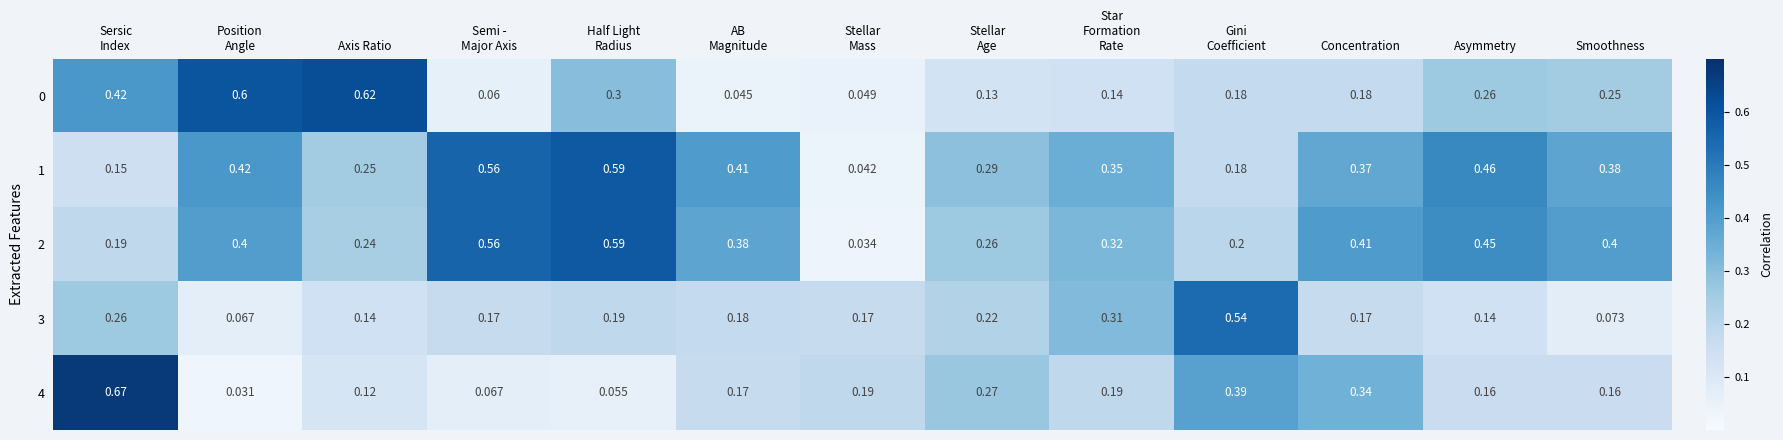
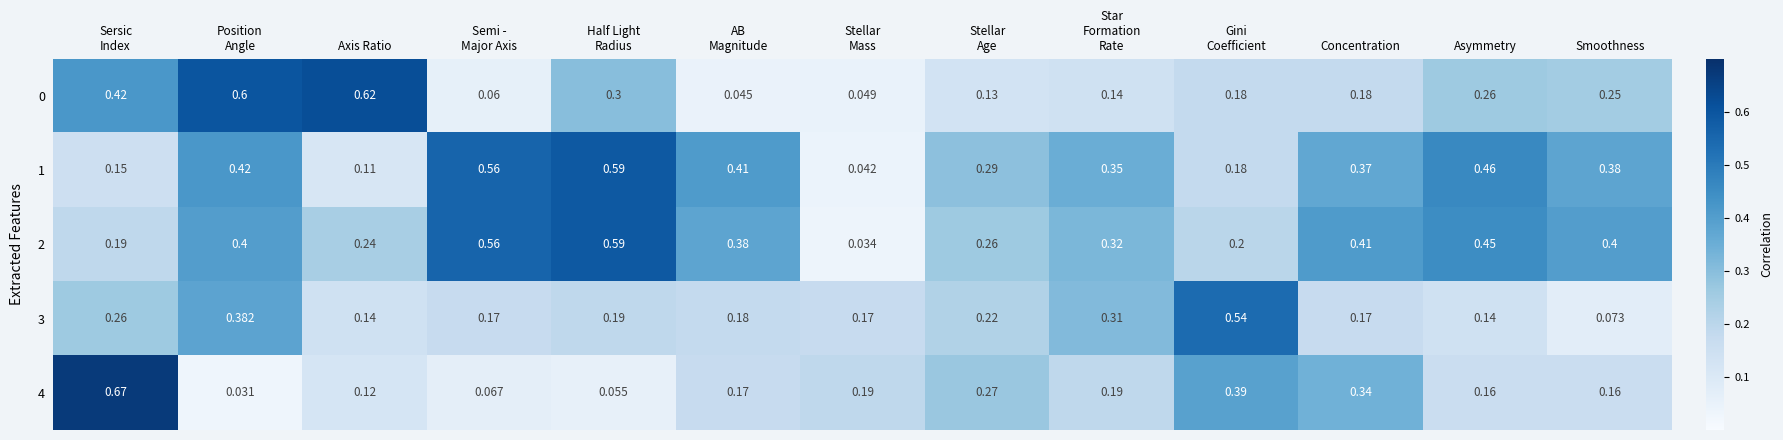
1, Axis Ratio: 0.25 -> 0.11
3, Position Angle: 0.067 -> 0.382
